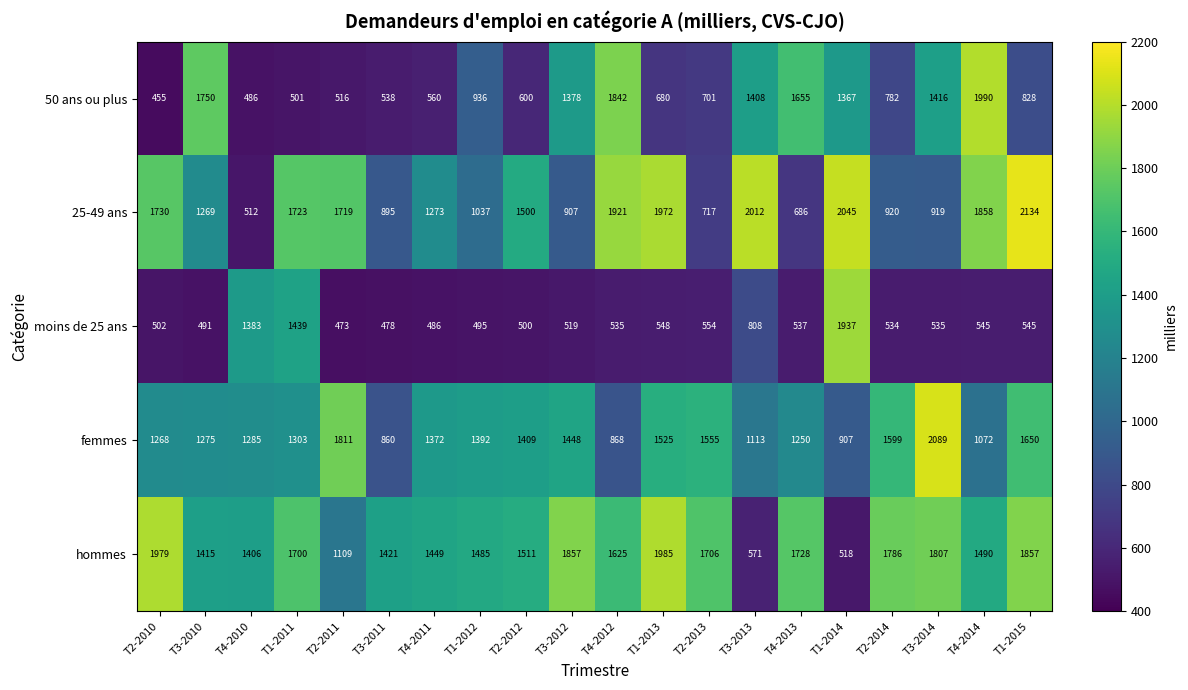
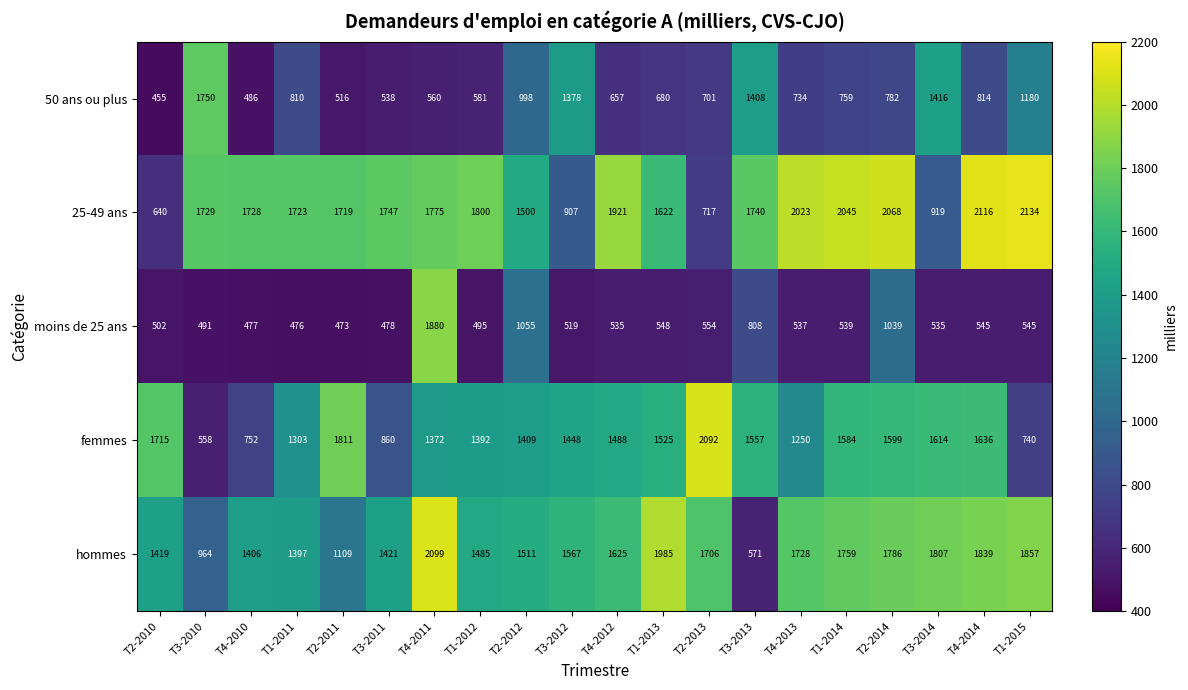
50 ans ou plus, T1-2011: 501 -> 810
50 ans ou plus, T1-2012: 936 -> 581
50 ans ou plus, T2-2012: 600 -> 998
50 ans ou plus, T4-2012: 1842 -> 657
50 ans ou plus, T4-2013: 1655 -> 734
50 ans ou plus, T1-2014: 1367 -> 759
50 ans ou plus, T4-2014: 1990 -> 814
50 ans ou plus, T1-2015: 828 -> 1180
25-49 ans, T2-2010: 1730 -> 640
25-49 ans, T3-2010: 1269 -> 1729
25-49 ans, T4-2010: 512 -> 1728
25-49 ans, T3-2011: 895 -> 1747
25-49 ans, T4-2011: 1273 -> 1775
25-49 ans, T1-2012: 1037 -> 1800
25-49 ans, T1-2013: 1972 -> 1622
25-49 ans, T3-2013: 2012 -> 1740
25-49 ans, T4-2013: 686 -> 2023
25-49 ans, T2-2014: 920 -> 2068
25-49 ans, T4-2014: 1858 -> 2116
moins de 25 ans, T4-2010: 1383 -> 477
moins de 25 ans, T1-2011: 1439 -> 476
moins de 25 ans, T4-2011: 486 -> 1880
moins de 25 ans, T2-2012: 500 -> 1055
moins de 25 ans, T1-2014: 1937 -> 539
moins de 25 ans, T2-2014: 534 -> 1039
femmes, T2-2010: 1268 -> 1715
femmes, T3-2010: 1275 -> 558
femmes, T4-2010: 1285 -> 752
femmes, T4-2012: 868 -> 1488
femmes, T2-2013: 1555 -> 2092
femmes, T3-2013: 1113 -> 1557
femmes, T1-2014: 907 -> 1584
femmes, T3-2014: 2089 -> 1614
femmes, T4-2014: 1072 -> 1636
femmes, T1-2015: 1650 -> 740
hommes, T2-2010: 1979 -> 1419
hommes, T3-2010: 1415 -> 964
hommes, T1-2011: 1700 -> 1397
hommes, T4-2011: 1449 -> 2099
hommes, T3-2012: 1857 -> 1567
hommes, T1-2014: 518 -> 1759
hommes, T4-2014: 1490 -> 1839
